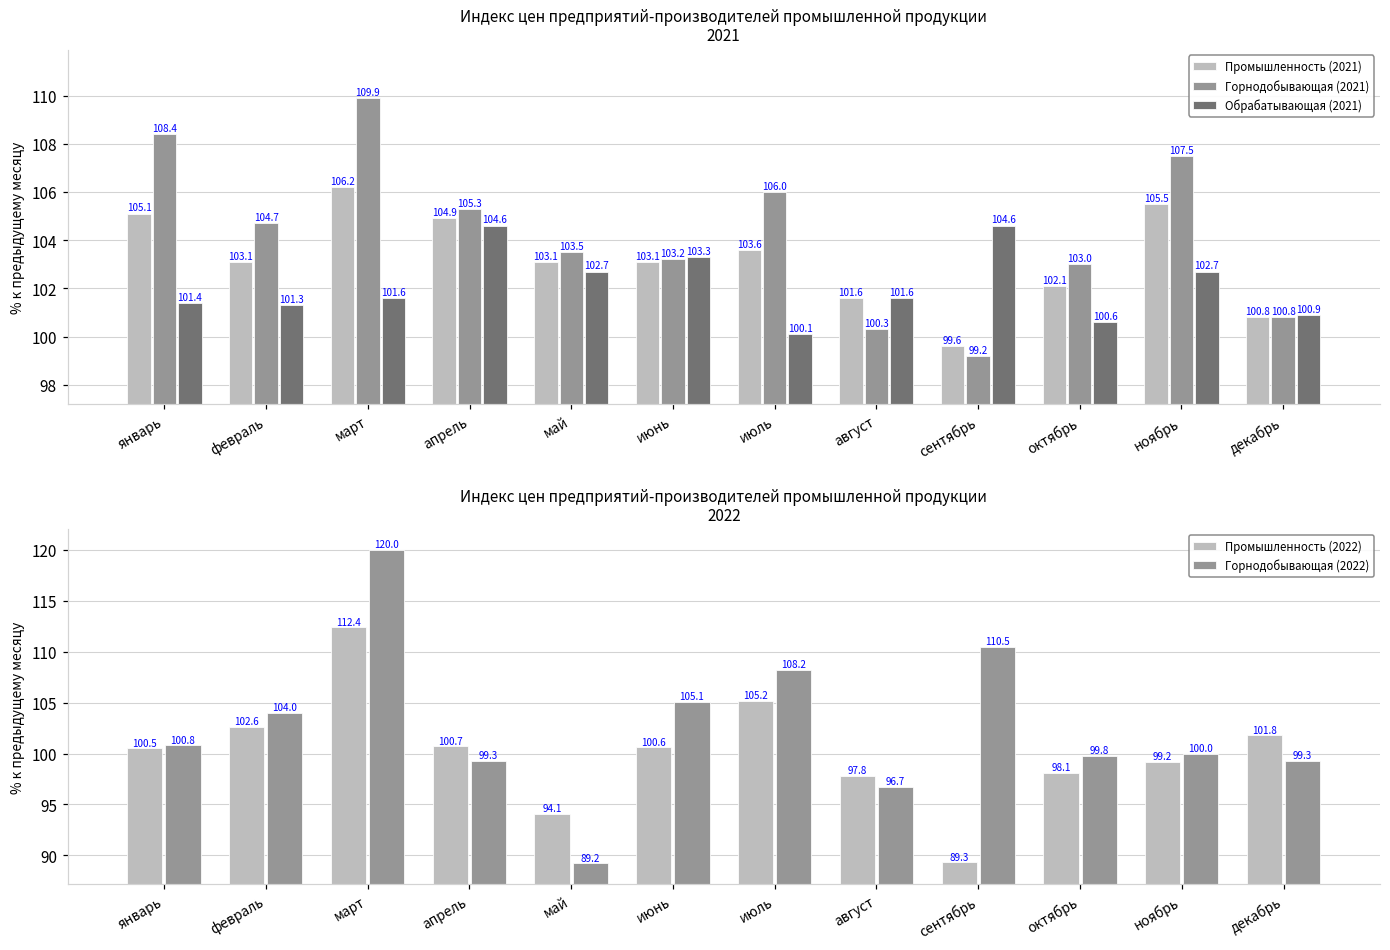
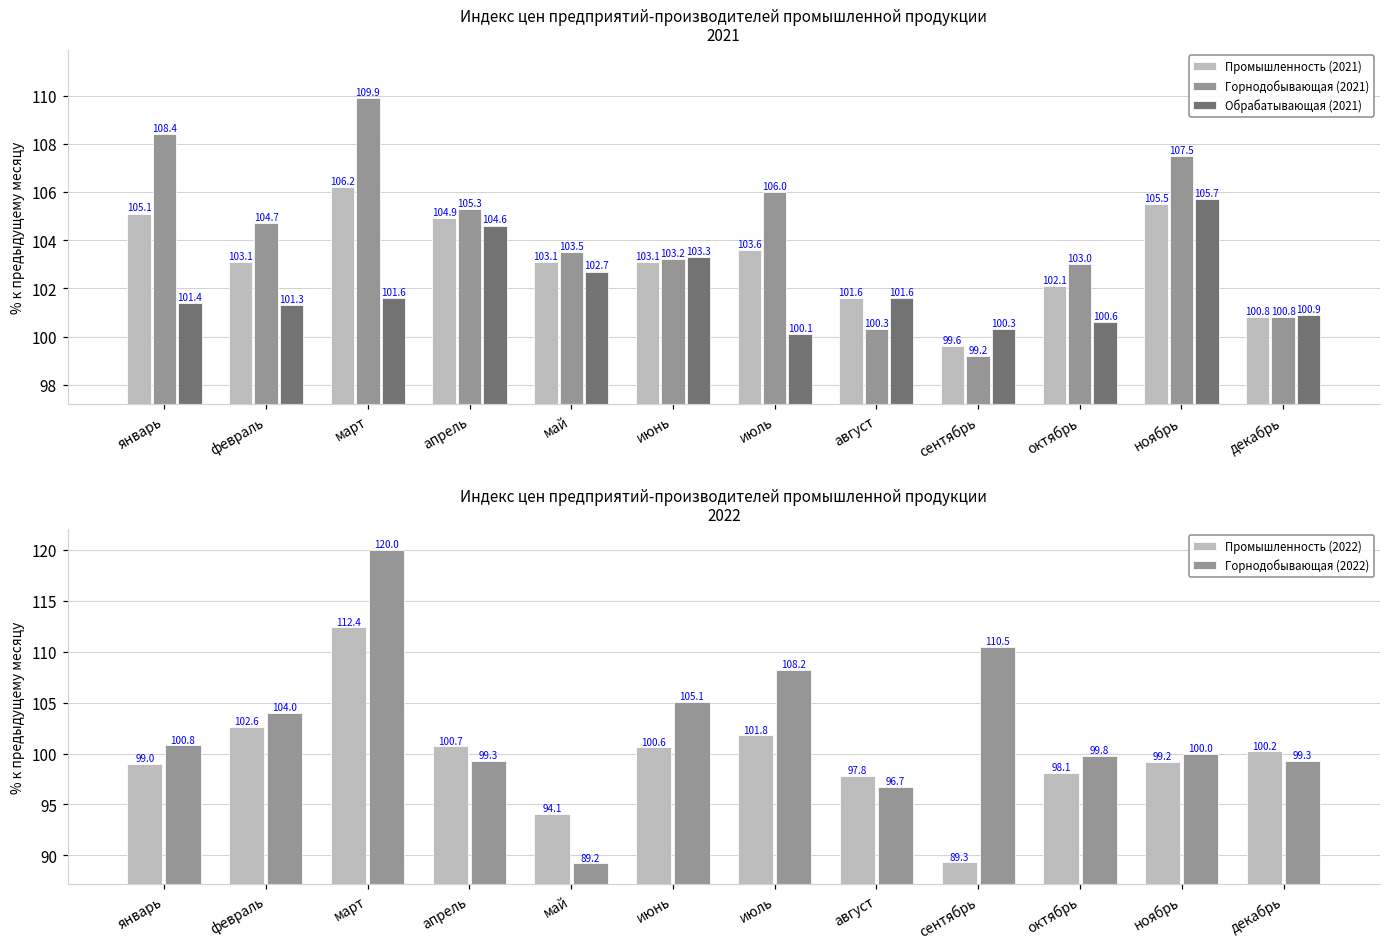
Индекс цен предприятий-производителей промышленной продукции 2021, Обрабатывающая (2021), сентябрь: 104.6 -> 100.3
Индекс цен предприятий-производителей промышленной продукции 2021, Обрабатывающая (2021), ноябрь: 102.7 -> 105.7
Индекс цен предприятий-производителей промышленной продукции 2022, Промышленность (2022), январь: 100.5 -> 99.0
Индекс цен предприятий-производителей промышленной продукции 2022, Промышленность (2022), июль: 105.2 -> 101.8
Индекс цен предприятий-производителей промышленной продукции 2022, Промышленность (2022), декабрь: 101.8 -> 100.2
